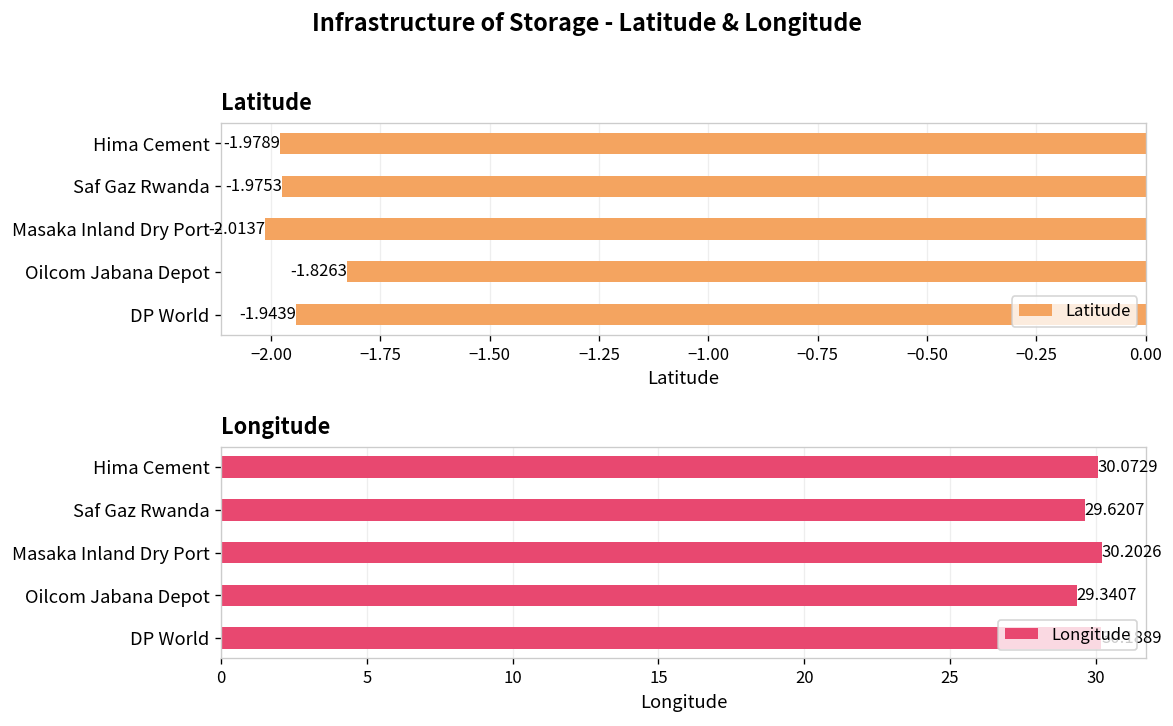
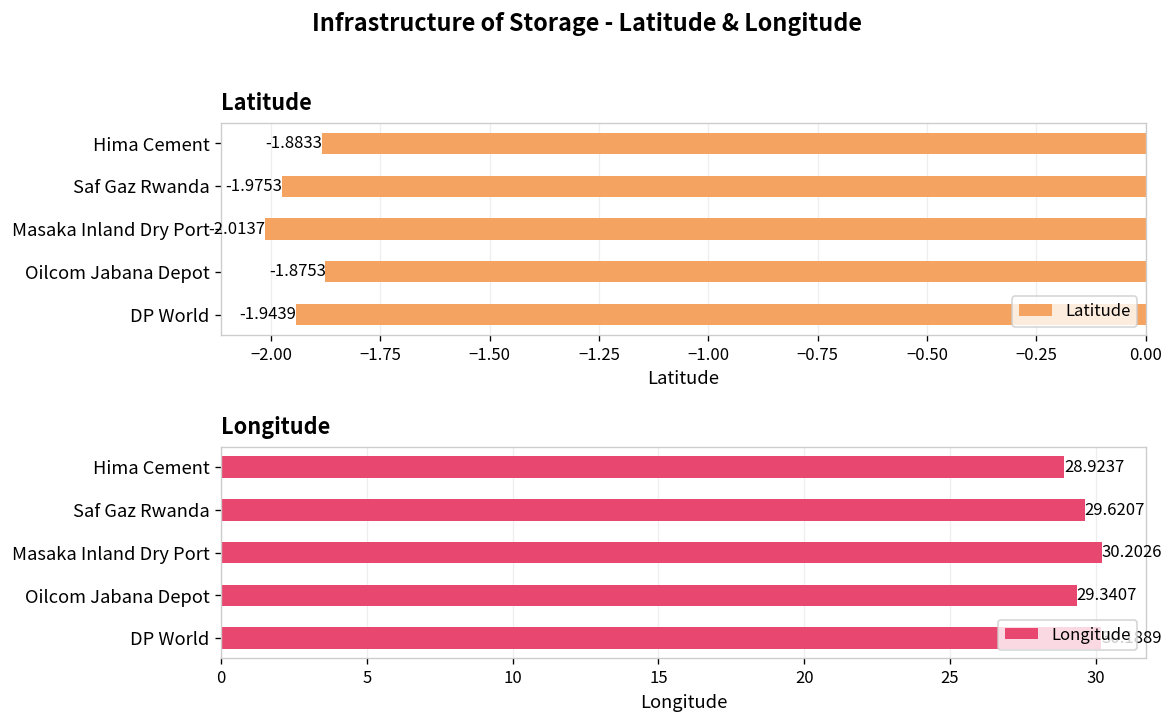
Latitude, Hima Cement: -1.9789 -> -1.8833
Latitude, Oilcom Jabana Depot: -1.8263 -> -1.8753
Longitude, Hima Cement: 30.0729 -> 28.9237
